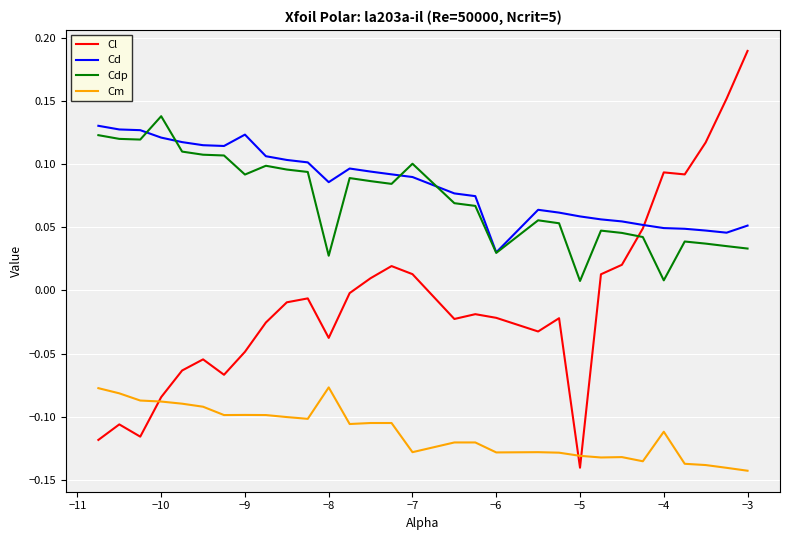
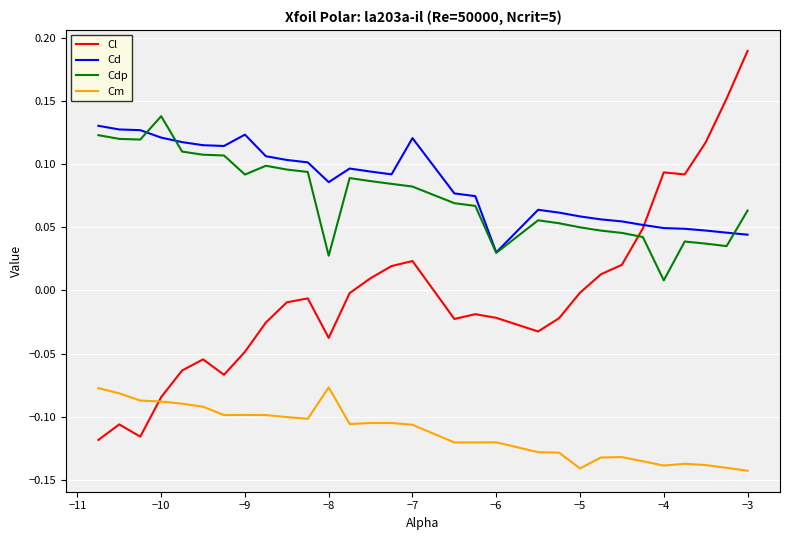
Cl, −7: 0.013 -> 0.023
Cd, −7: 0.090 -> 0.121
Cdp, −7: 0.100 -> 0.082
Cm, −7: -0.128 -> -0.106
Cm, −6: -0.128 -> -0.120
Cl, −5: -0.140 -> -0.002
Cdp, −5: 0.008 -> 0.050
Cm, −5: -0.131 -> -0.141
Cm, −4: -0.112 -> -0.139
Cd, −3: 0.051 -> 0.044
Cdp, −3: 0.033 -> 0.063
